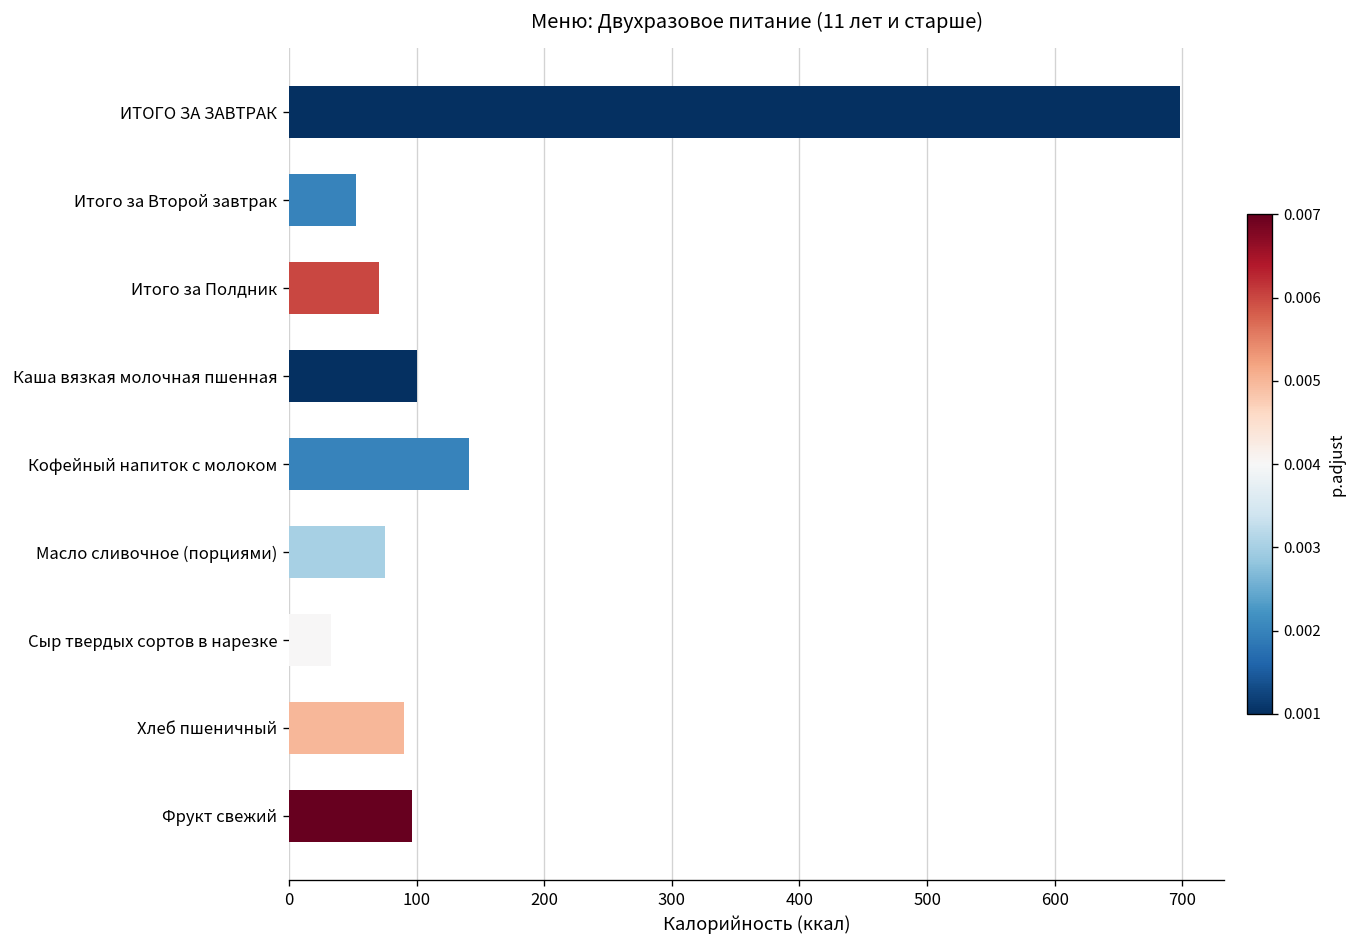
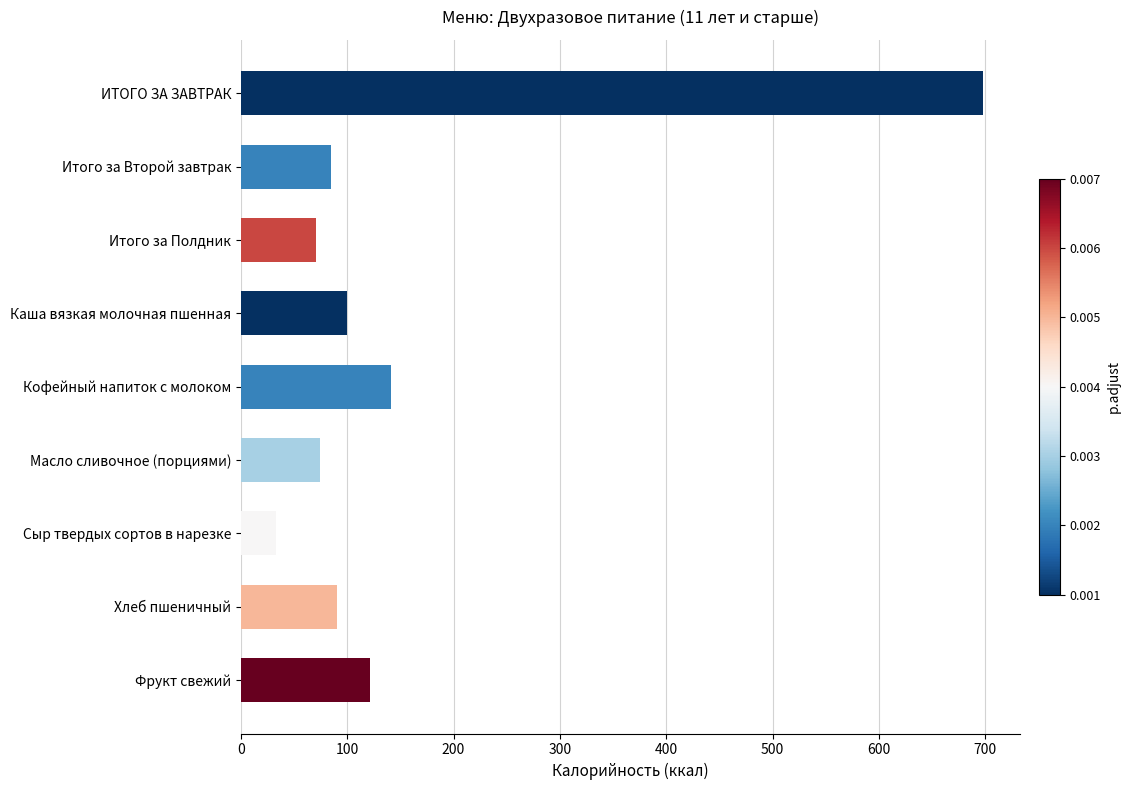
Итого за Второй завтрак: 53 -> 84
Фрукт свежий: 96 -> 121
